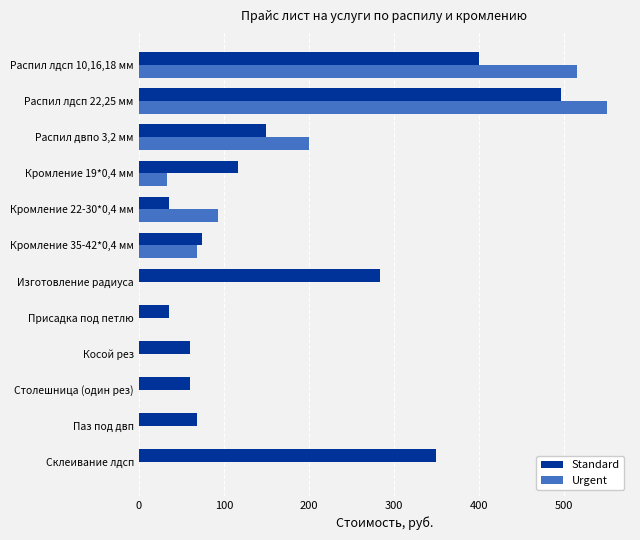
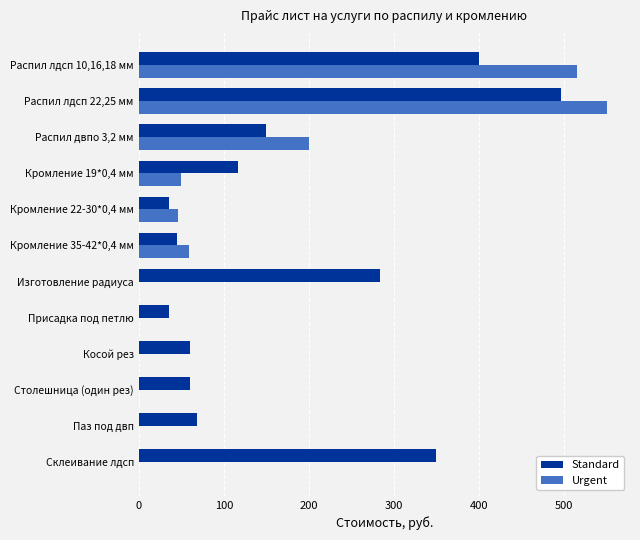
Urgent, Кромление 19*0,4 мм: 30 -> 50
Urgent, Кромление 22-30*0,4 мм: 90 -> 50
Standard, Кромление 35-42*0,4 мм: 70 -> 50
Urgent, Кромление 35-42*0,4 мм: 70 -> 60
